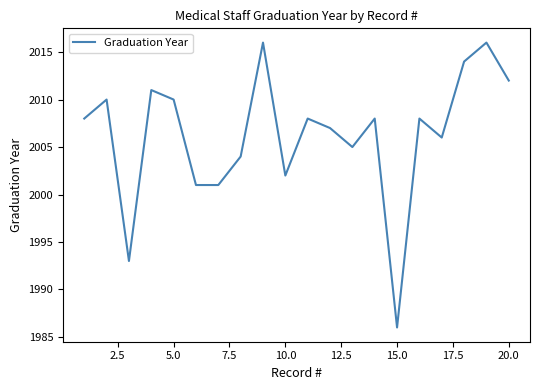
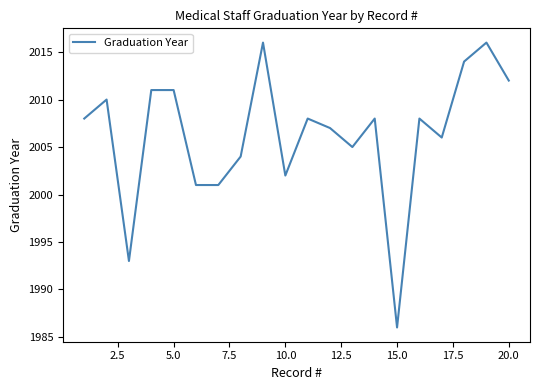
5.0: 2010 -> 2011
